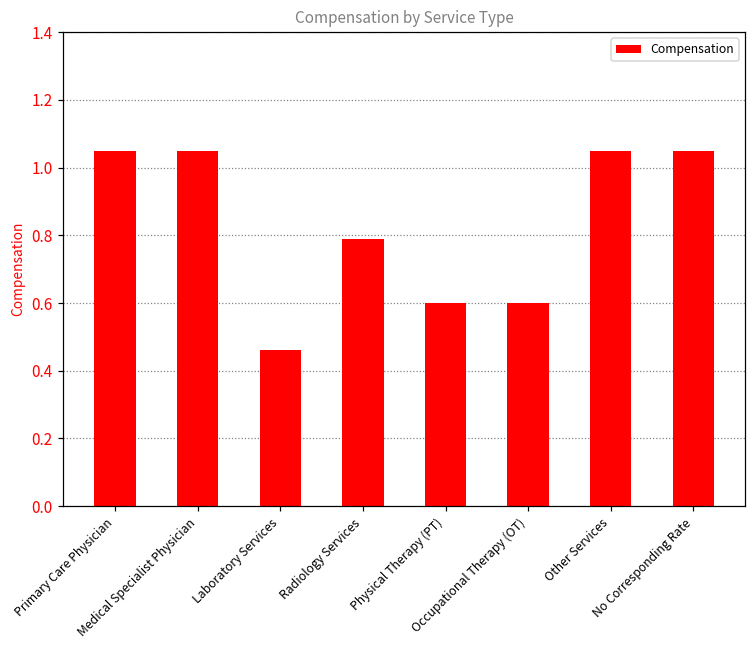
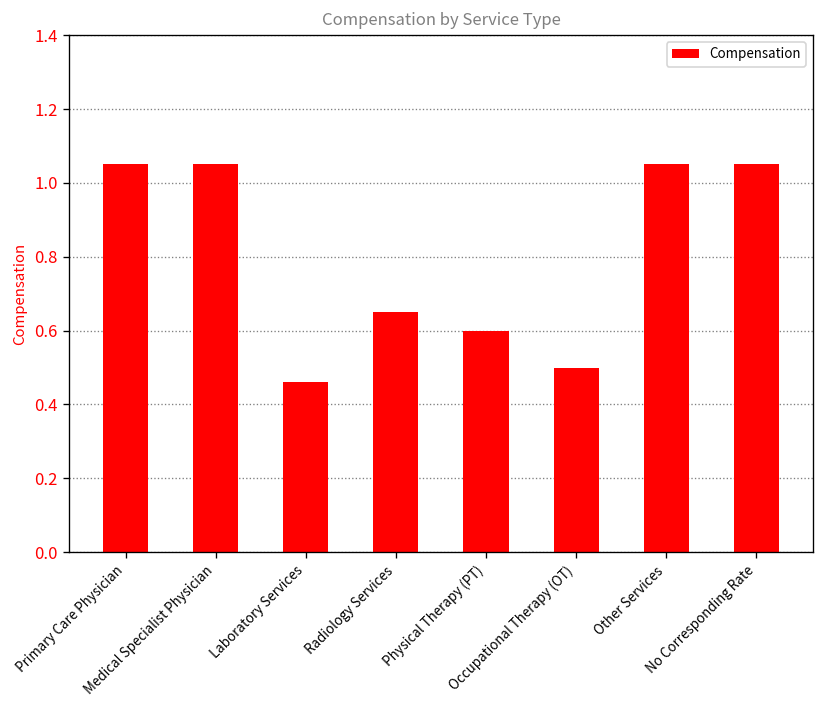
Radiology Services: 0.79 -> 0.65
Occupational Therapy (OT): 0.6 -> 0.5
